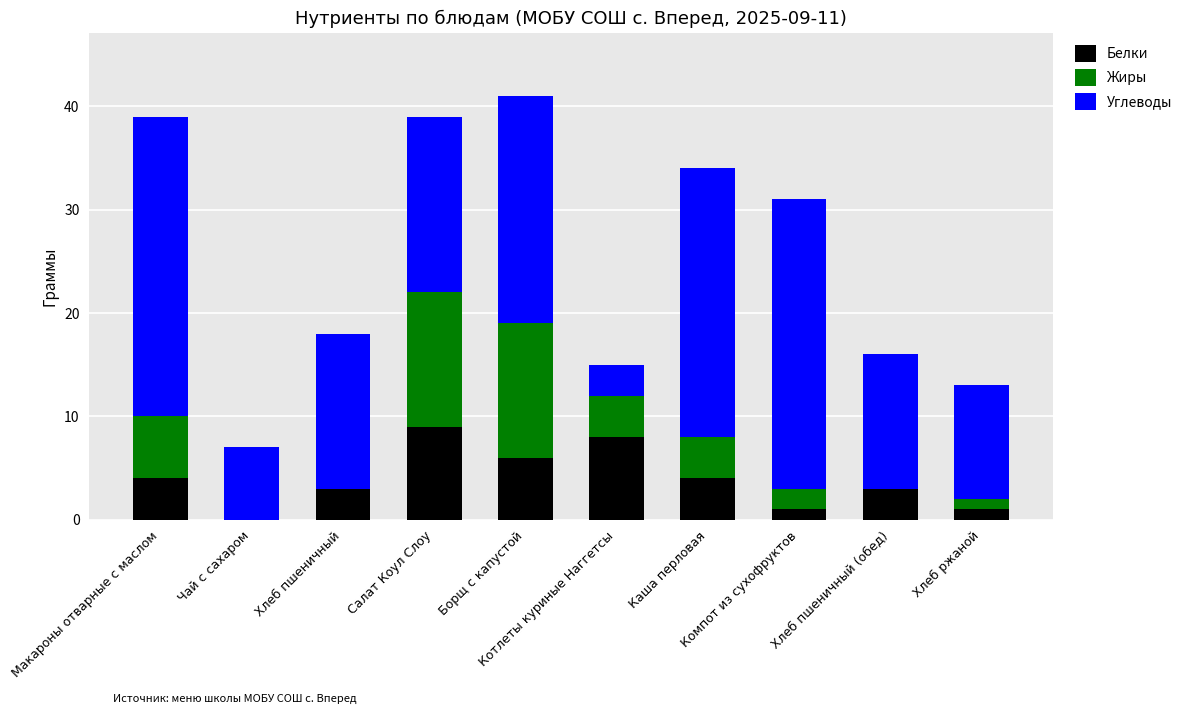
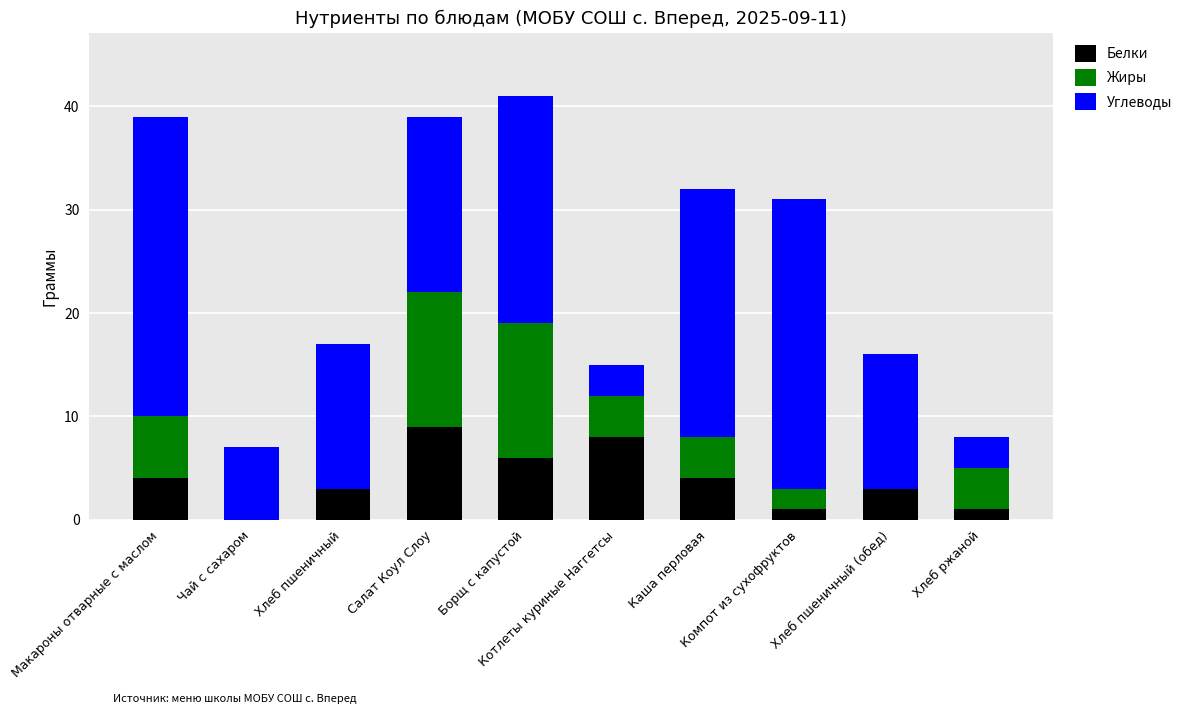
Углеводы, Хлеб пшеничный: 15 -> 14
Углеводы, Каша перловая: 26 -> 24
Жиры, Хлеб ржаной: 1 -> 4
Углеводы, Хлеб ржаной: 11 -> 3
